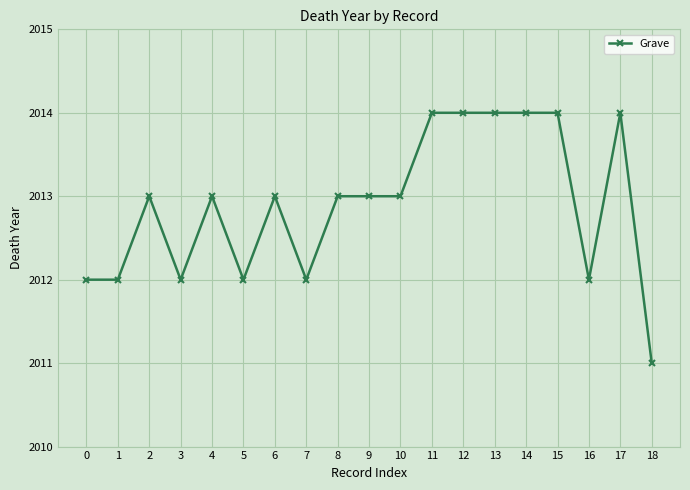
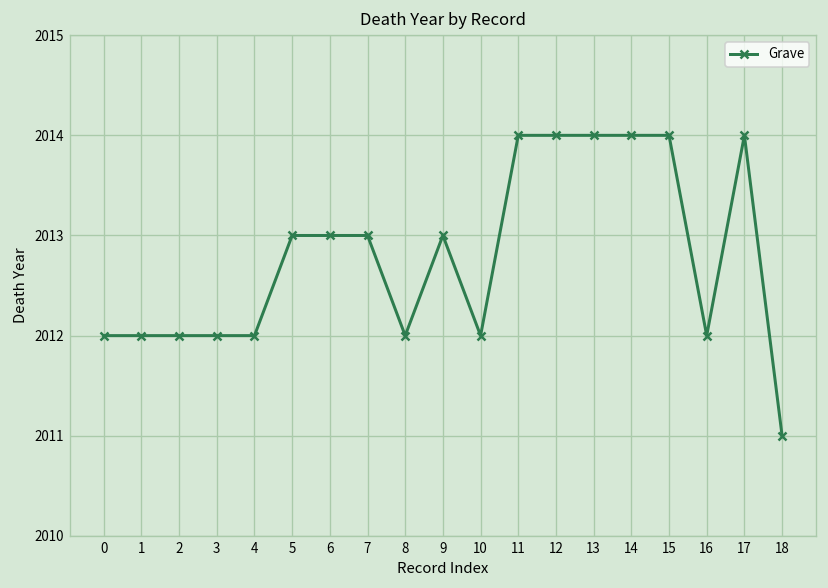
2: 2013 -> 2012
4: 2013 -> 2012
5: 2012 -> 2013
7: 2012 -> 2013
8: 2013 -> 2012
10: 2013 -> 2012
